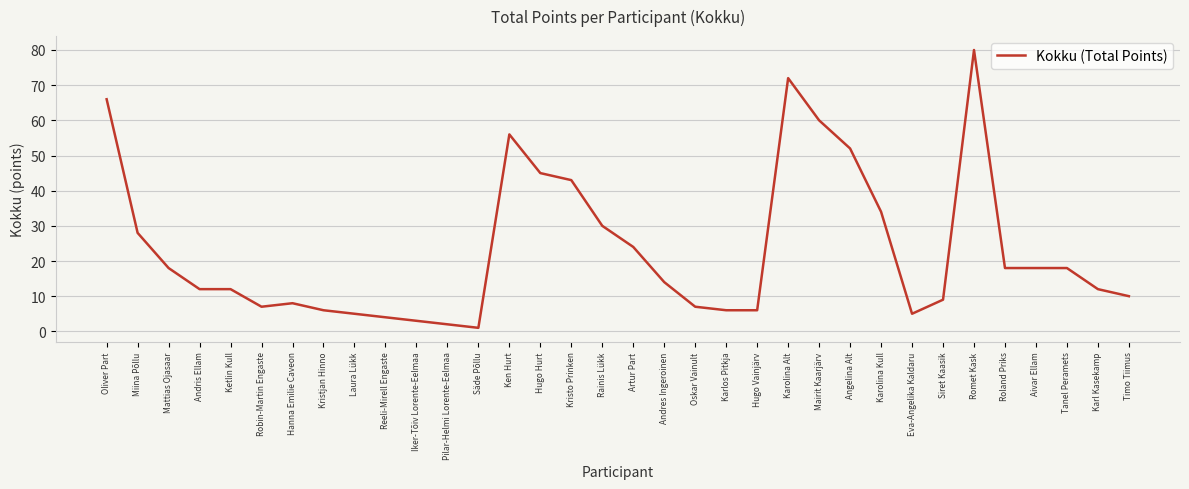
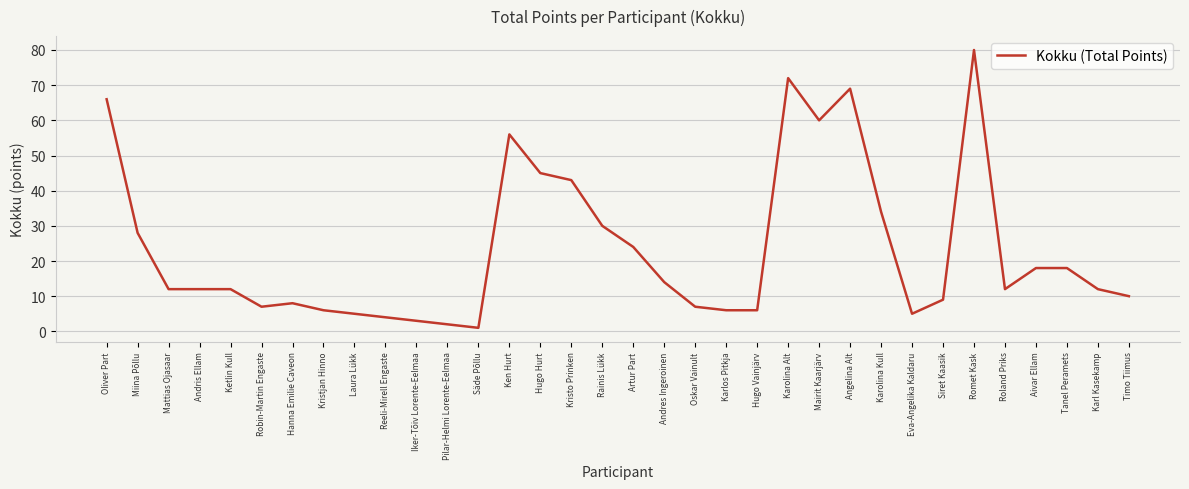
Mattias Ojasaar: 18 -> 12
Angelina Alt: 52 -> 69
Roland Priks: 18 -> 12
